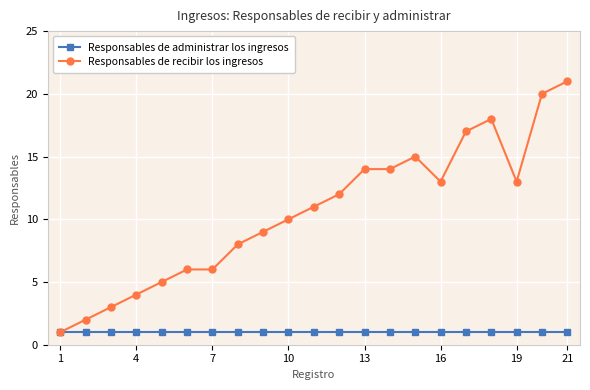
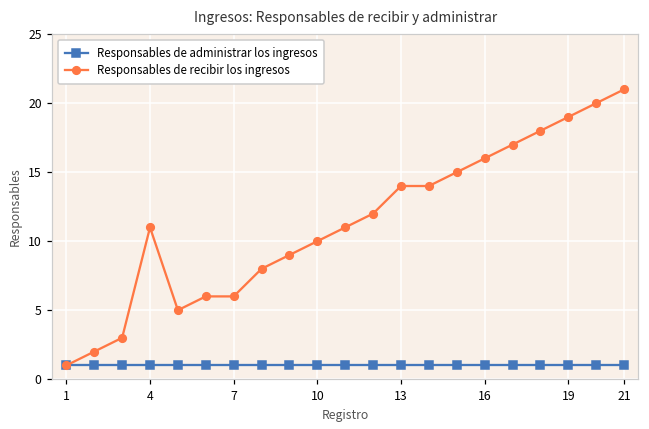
Responsables de recibir los ingresos, 4: 4 -> 11
Responsables de recibir los ingresos, 16: 13 -> 16
Responsables de recibir los ingresos, 19: 13 -> 19
